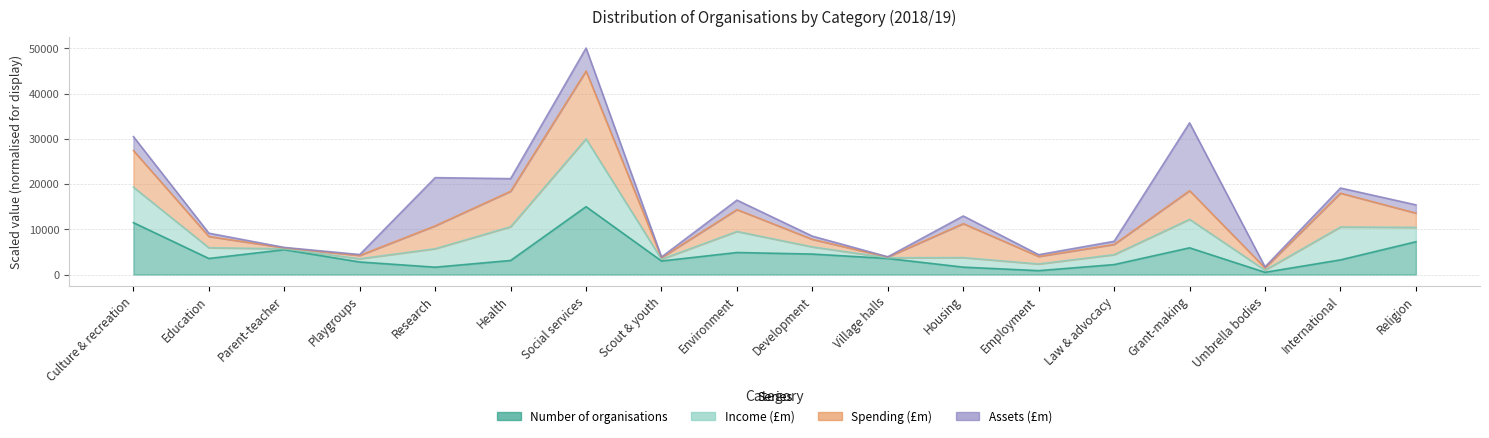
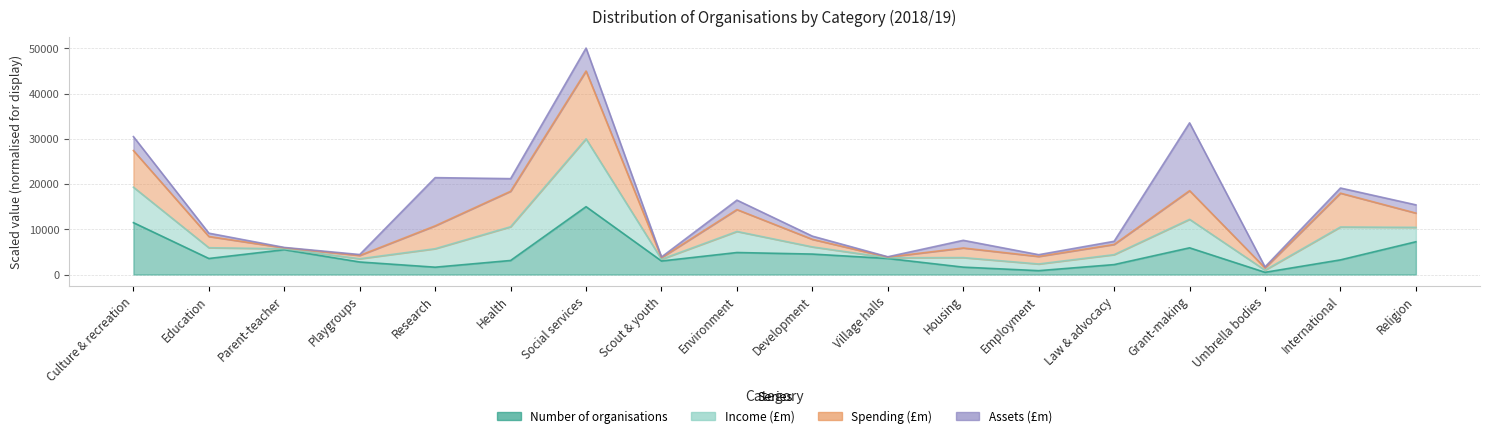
Spending (£m), Housing: 8000 -> 2000
